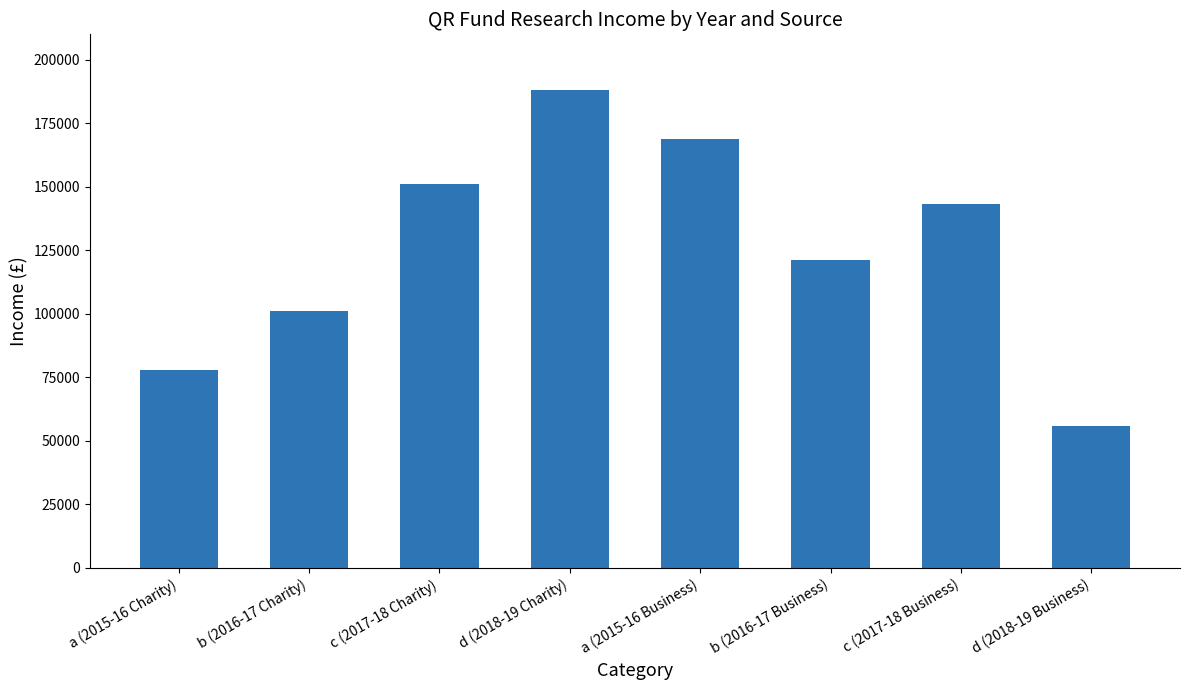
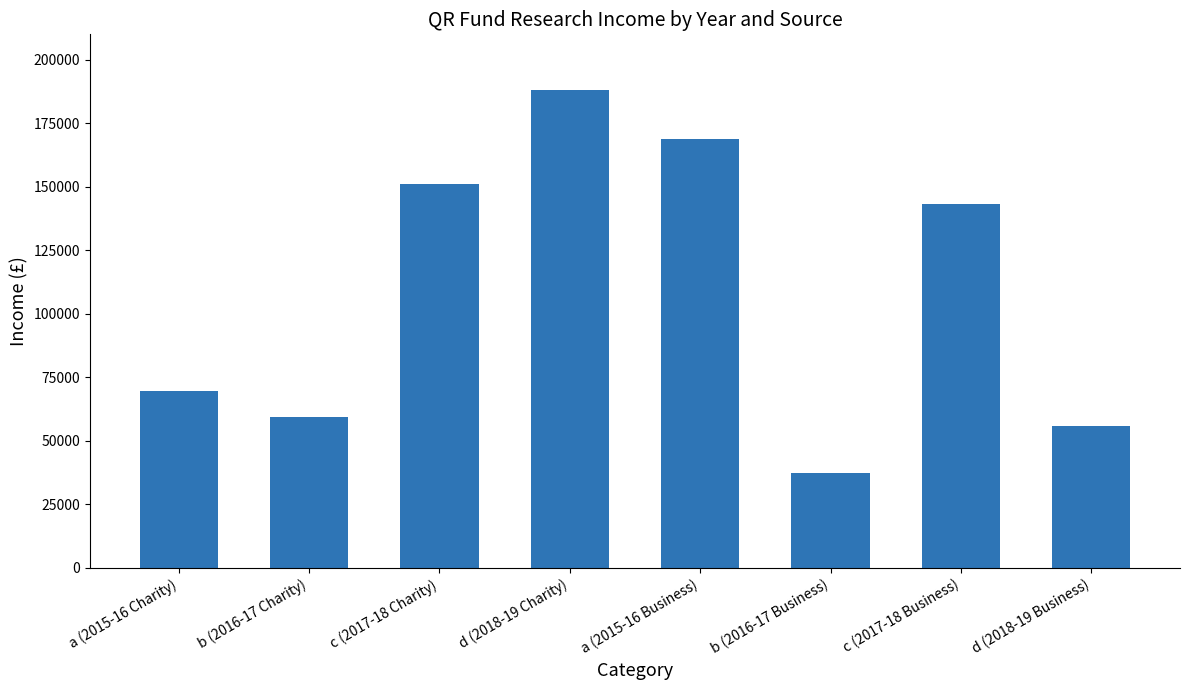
a (2015-16 Charity): 78000 -> 69000
b (2016-17 Charity): 101000 -> 59000
b (2016-17 Business): 121000 -> 37000
